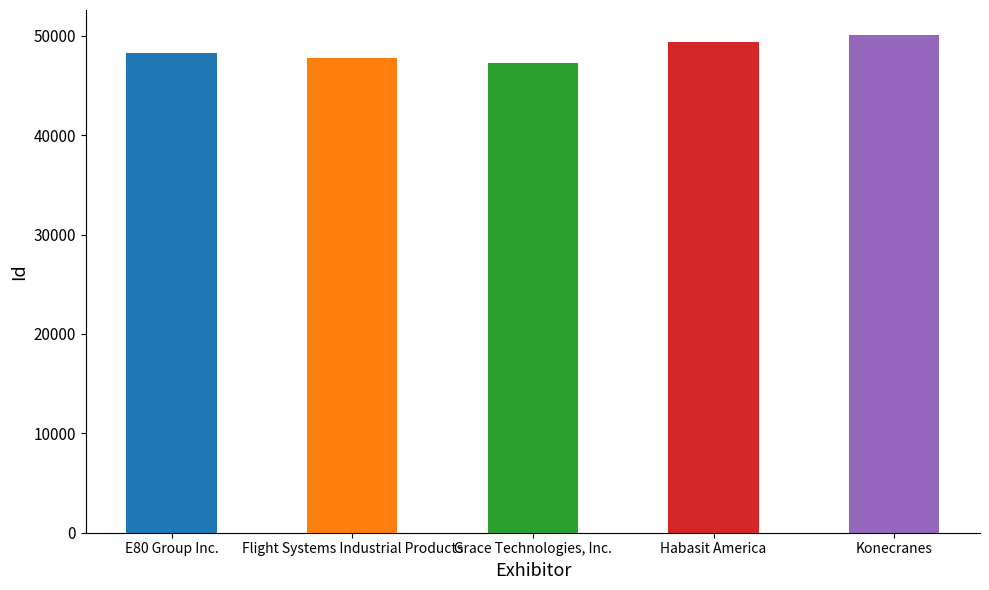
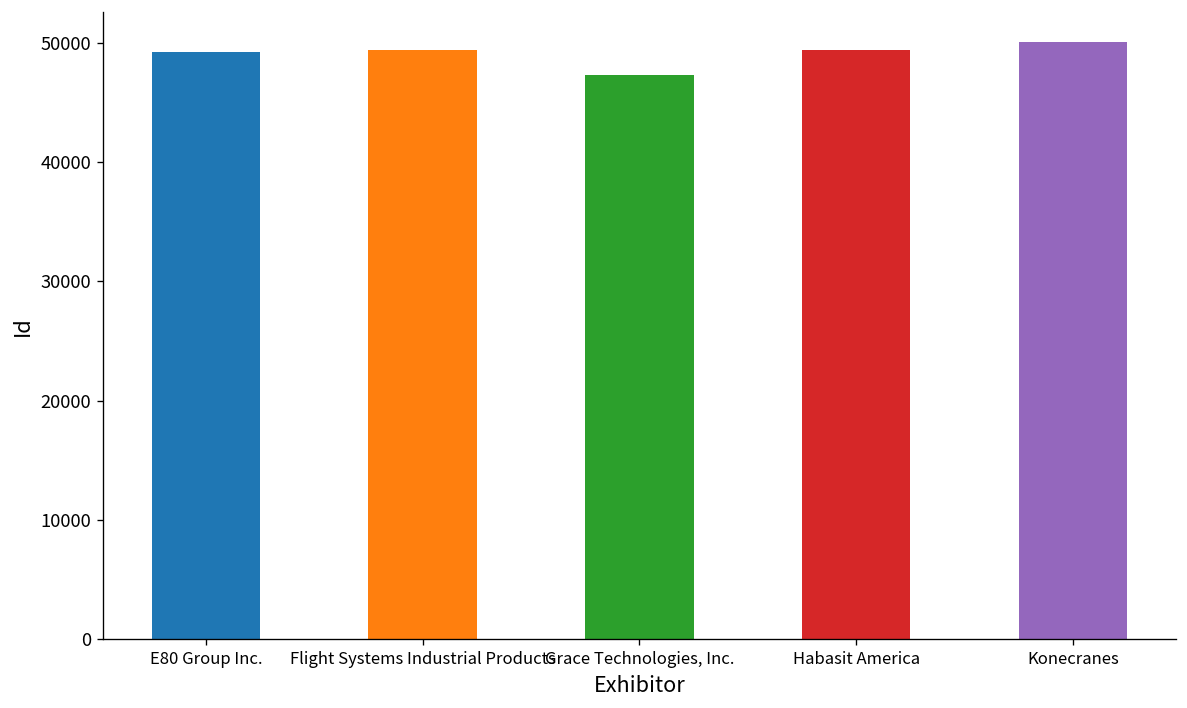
E80 Group Inc.: 48000 -> 49000
Flight Systems Industrial Products: 48000 -> 49000
